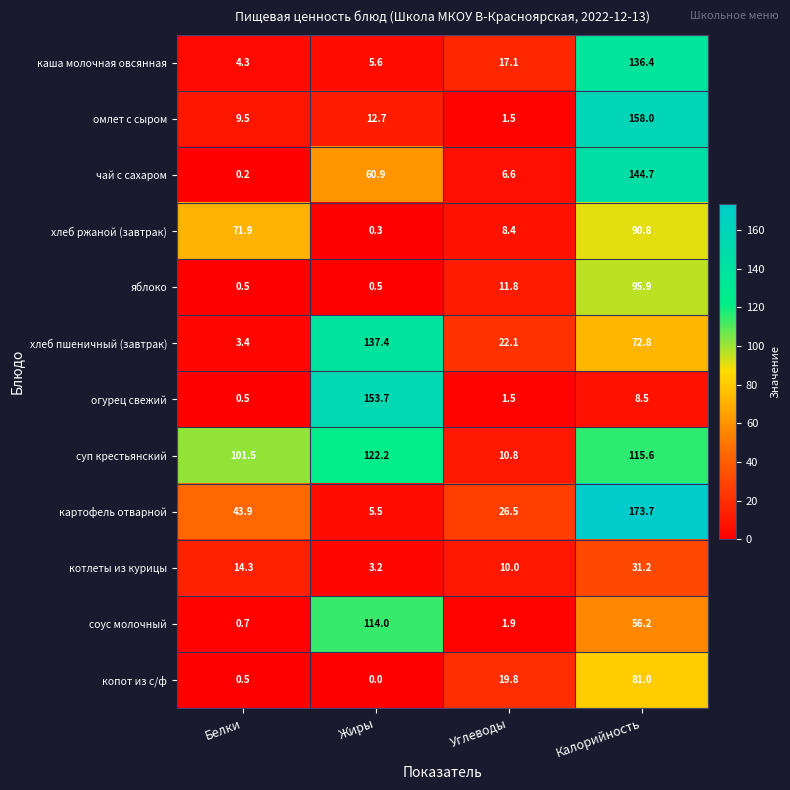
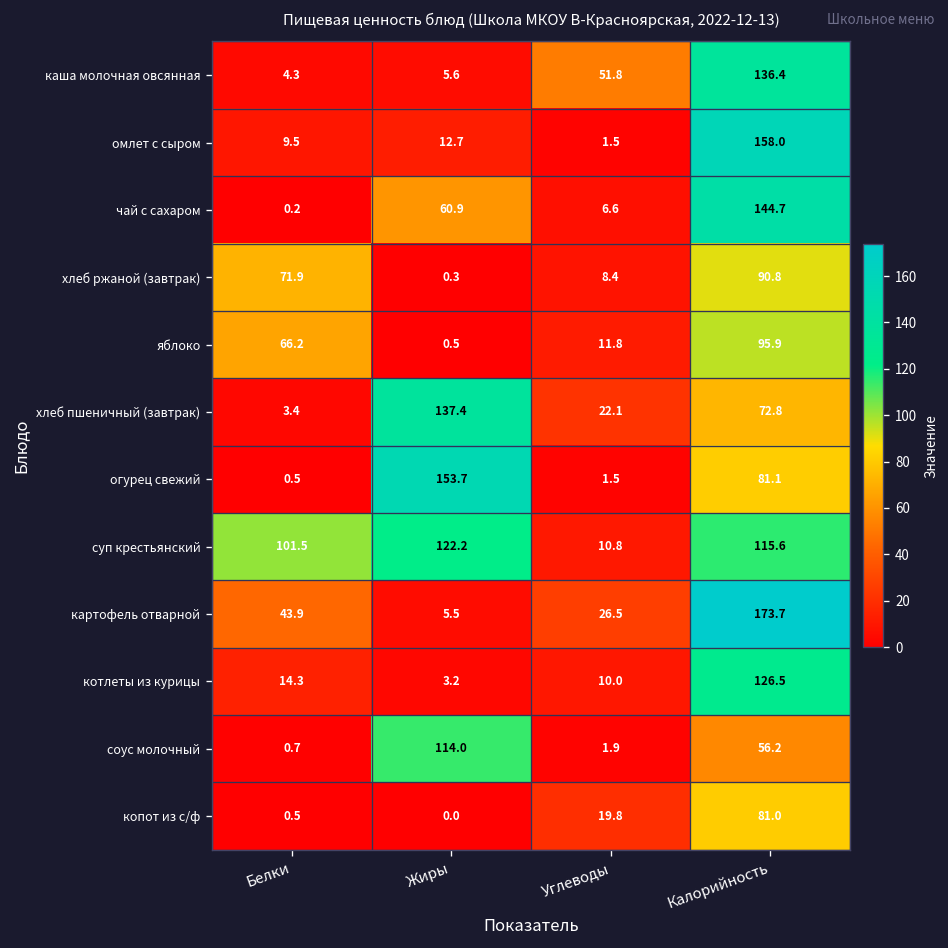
каша молочная овсянная, Углеводы: 17.1 -> 51.8
яблоко, Белки: 0.5 -> 66.2
огурец свежий, Калорийность: 8.5 -> 81.1
котлеты из курицы, Калорийность: 31.2 -> 126.5
